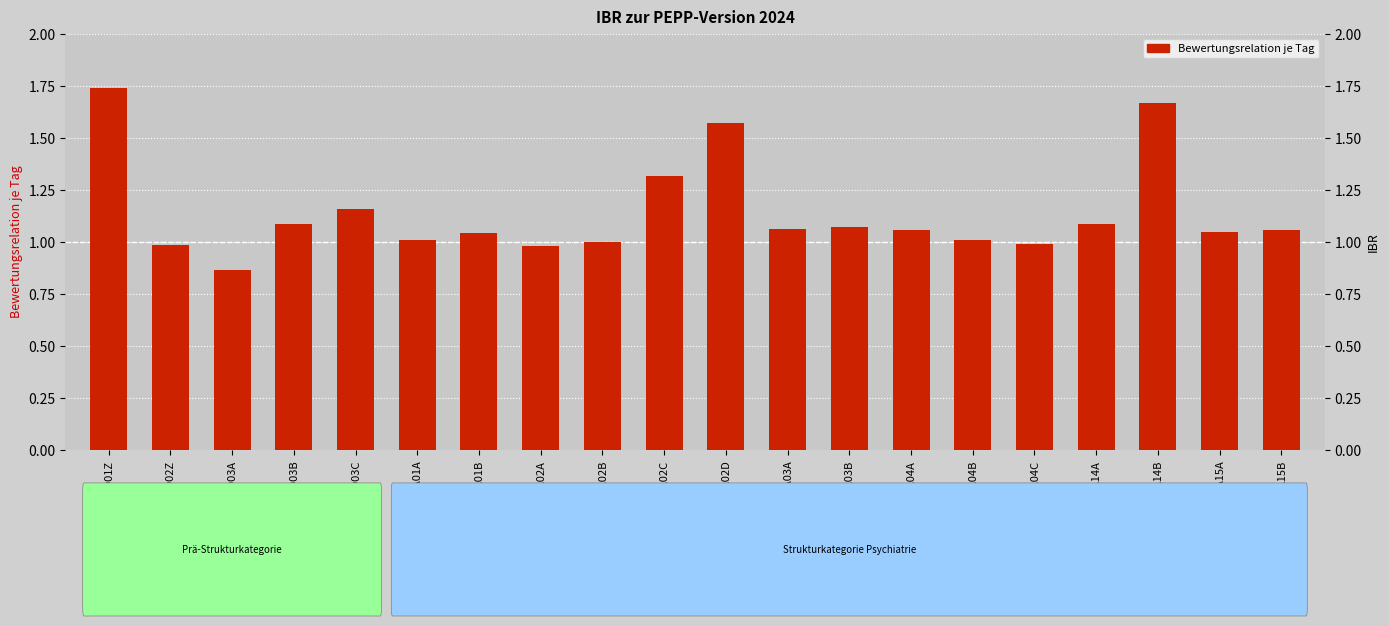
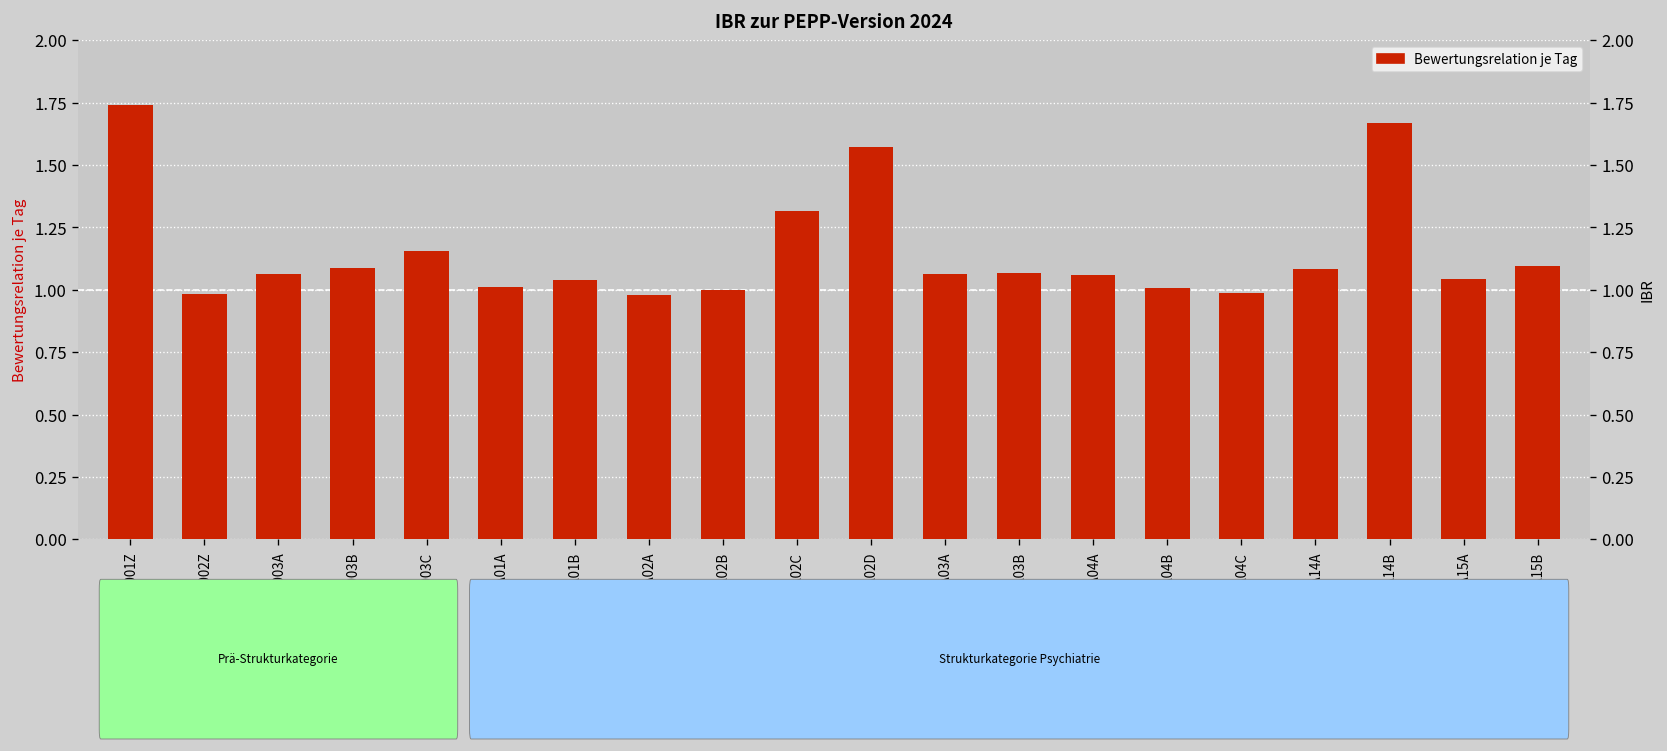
P003A: 0.86 -> 1.06
PA15B: 1.06 -> 1.10
